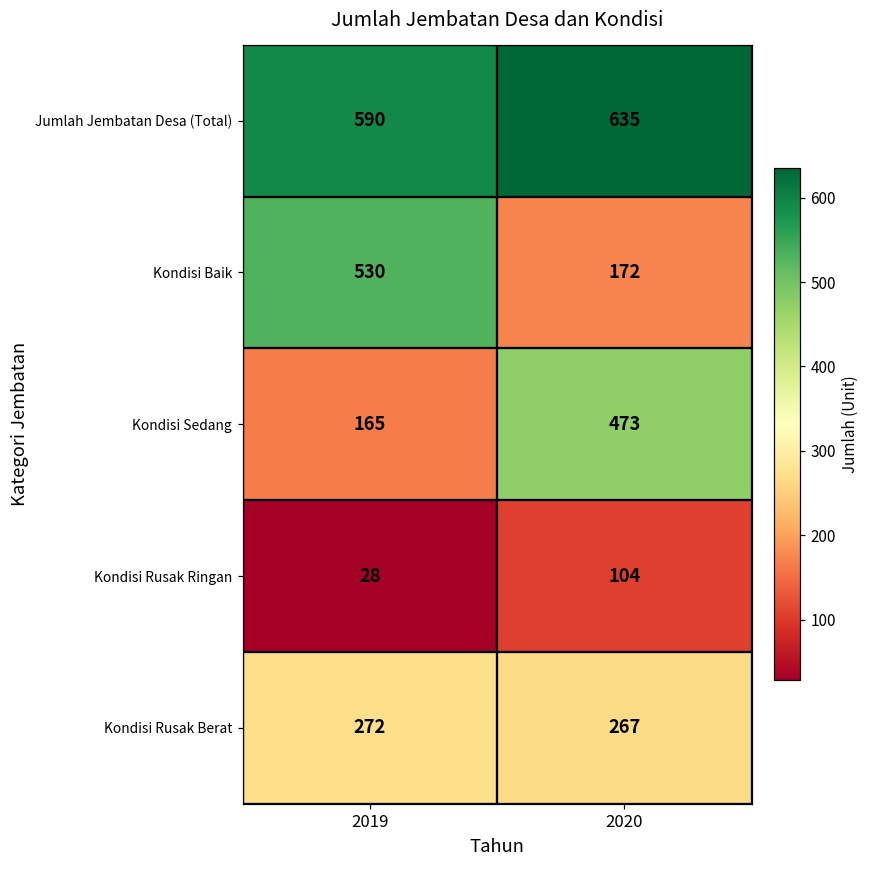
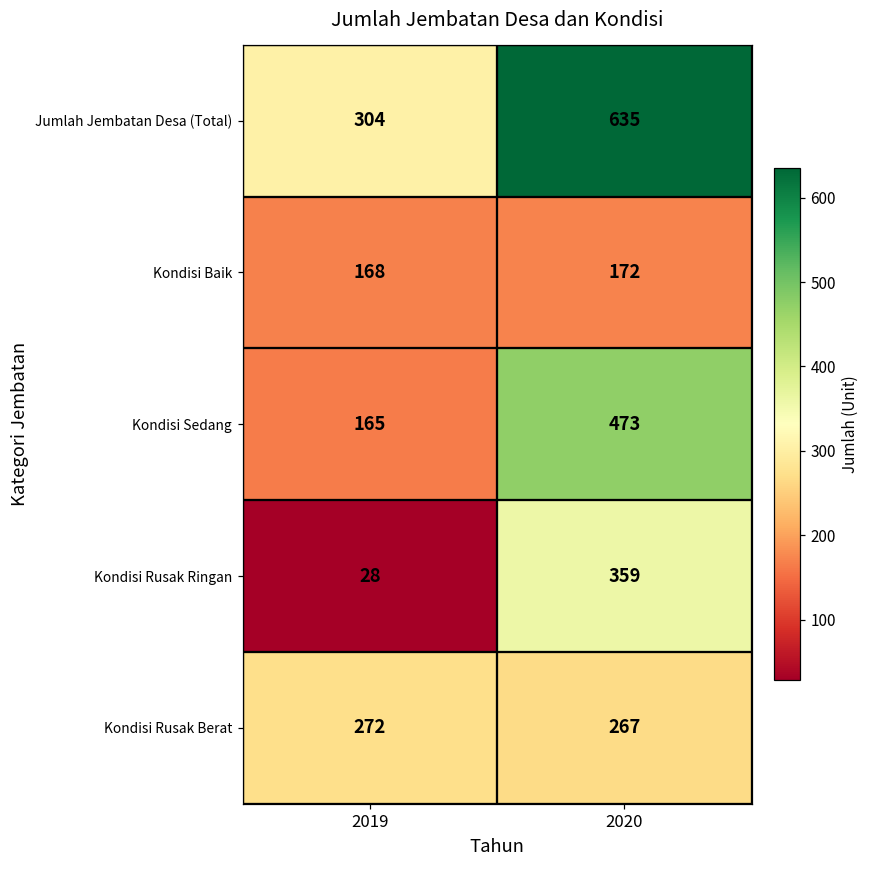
Jumlah Jembatan Desa (Total), 2019: 590 -> 304
Kondisi Baik, 2019: 530 -> 168
Kondisi Rusak Ringan, 2020: 104 -> 359
